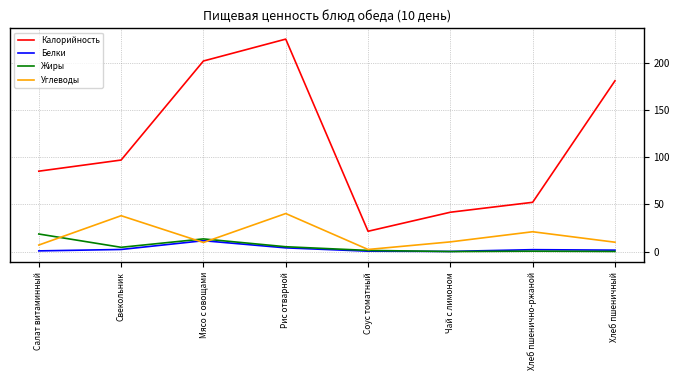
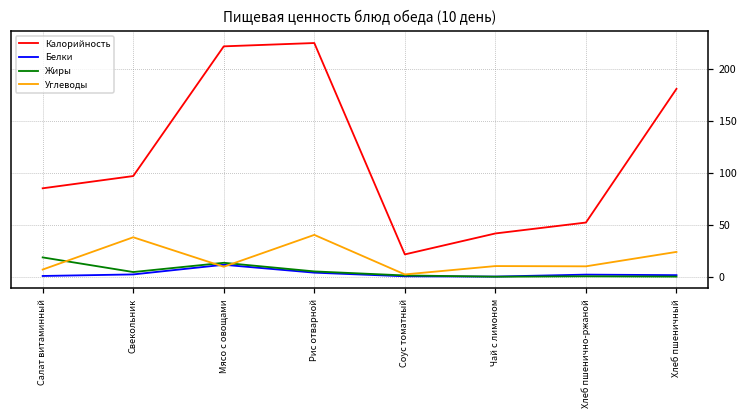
Калорийность, Мясо с овощами: 200 -> 220
Углеводы, Хлеб пшенично-ржаной: 20 -> 10
Углеводы, Хлеб пшеничный: 10 -> 20
